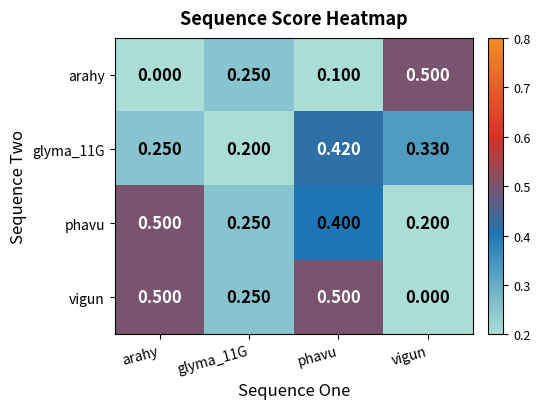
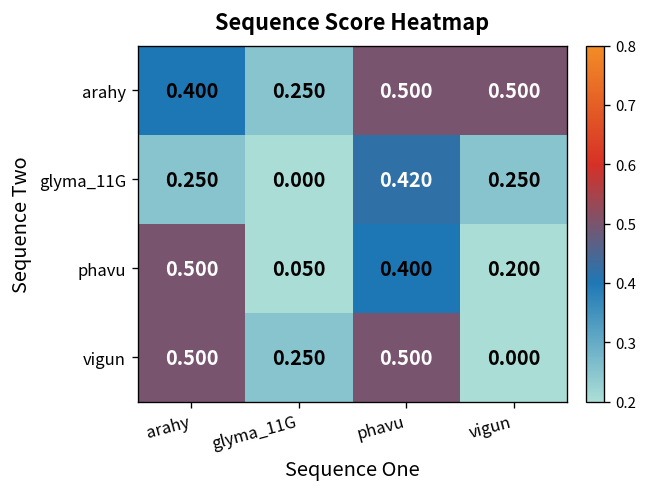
arahy, arahy: 0.000 -> 0.400
arahy, phavu: 0.100 -> 0.500
glyma_11G, glyma_11G: 0.200 -> 0.000
glyma_11G, vigun: 0.330 -> 0.250
phavu, glyma_11G: 0.250 -> 0.050
